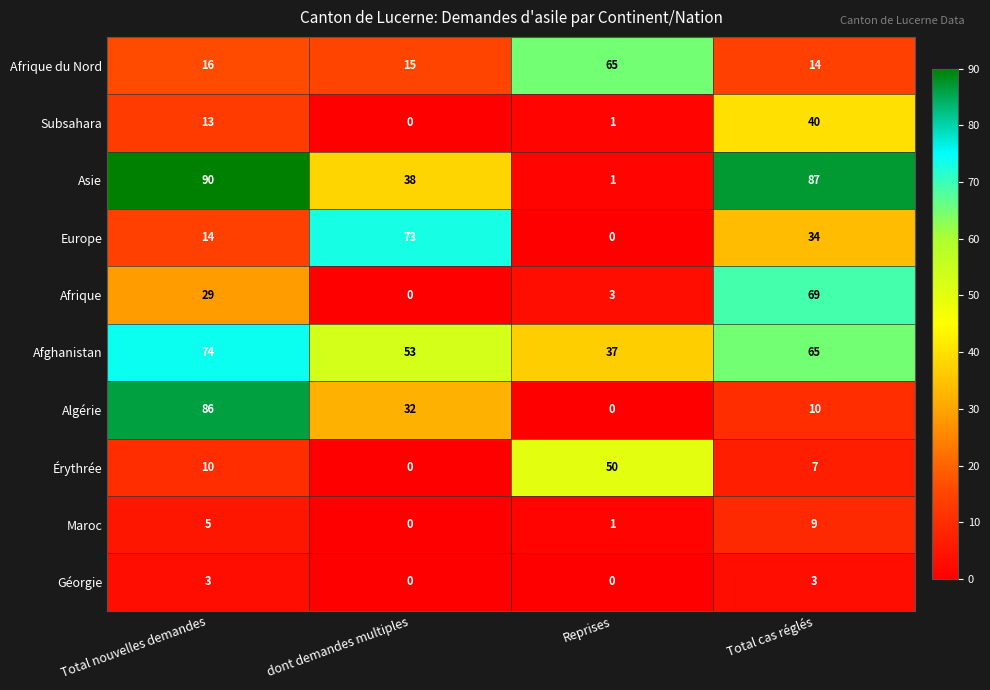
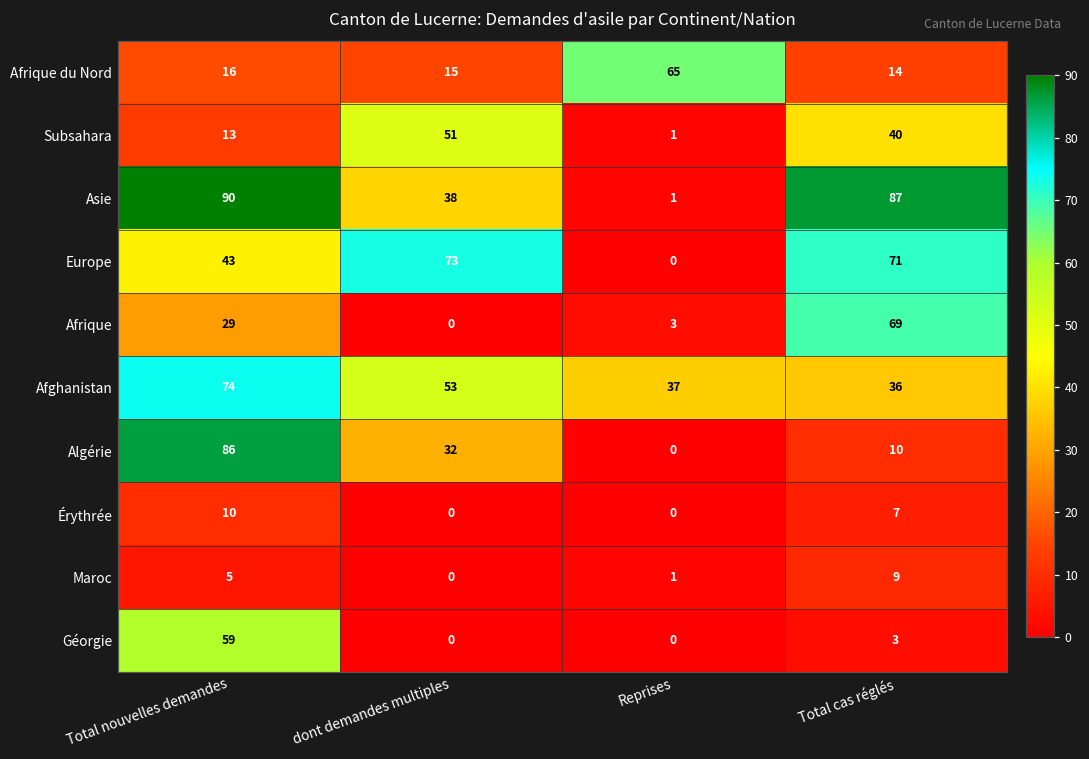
Subsahara, dont demandes multiples: 0 -> 51
Europe, Total nouvelles demandes: 14 -> 43
Europe, Total cas réglés: 34 -> 71
Afghanistan, Total cas réglés: 65 -> 36
Érythrée, Reprises: 50 -> 0
Géorgie, Total nouvelles demandes: 3 -> 59
